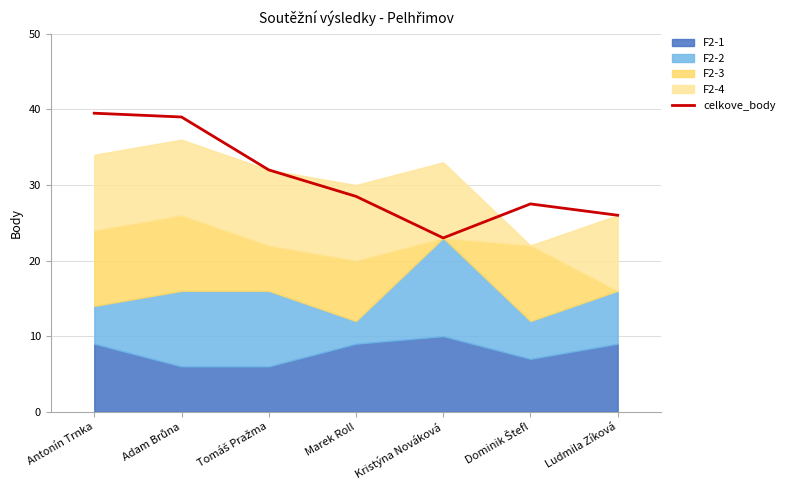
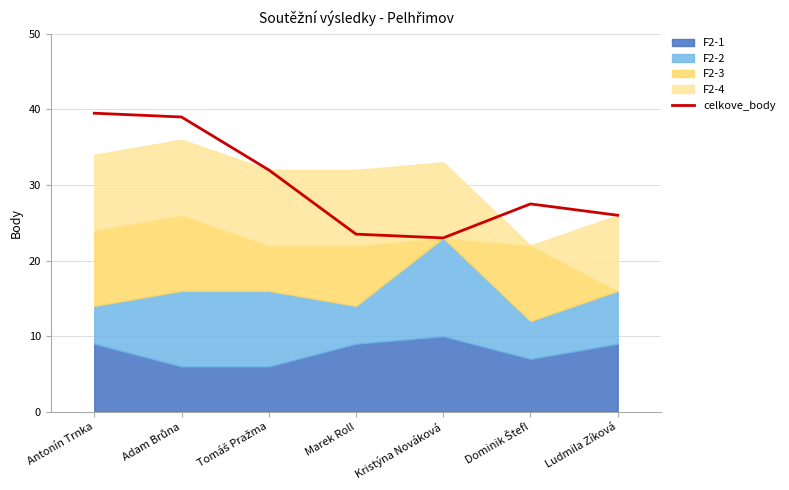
celkove_body, Marek Roll: 29 -> 24
F2-2, Marek Roll: 3 -> 5
